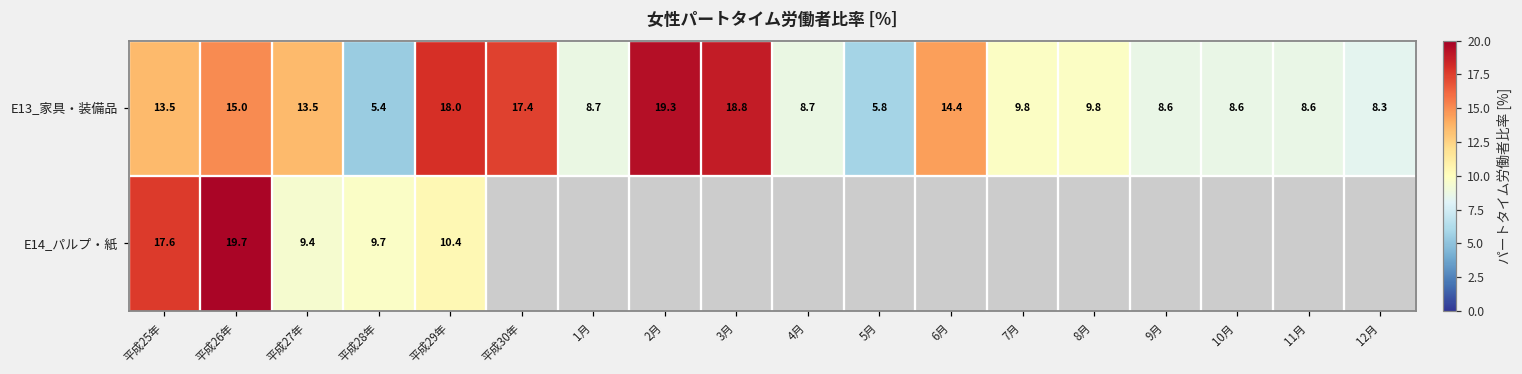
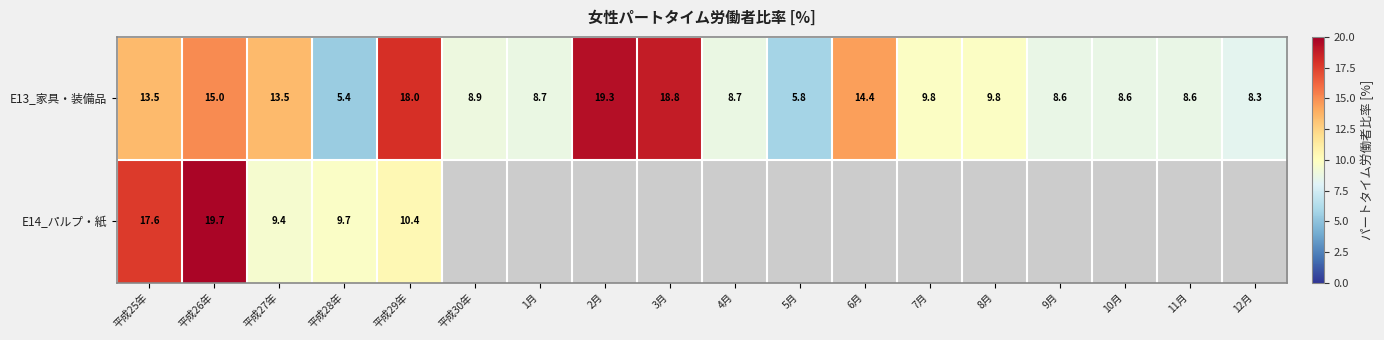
E13_家具・装備品, 平成30年: 17.4 -> 8.9
